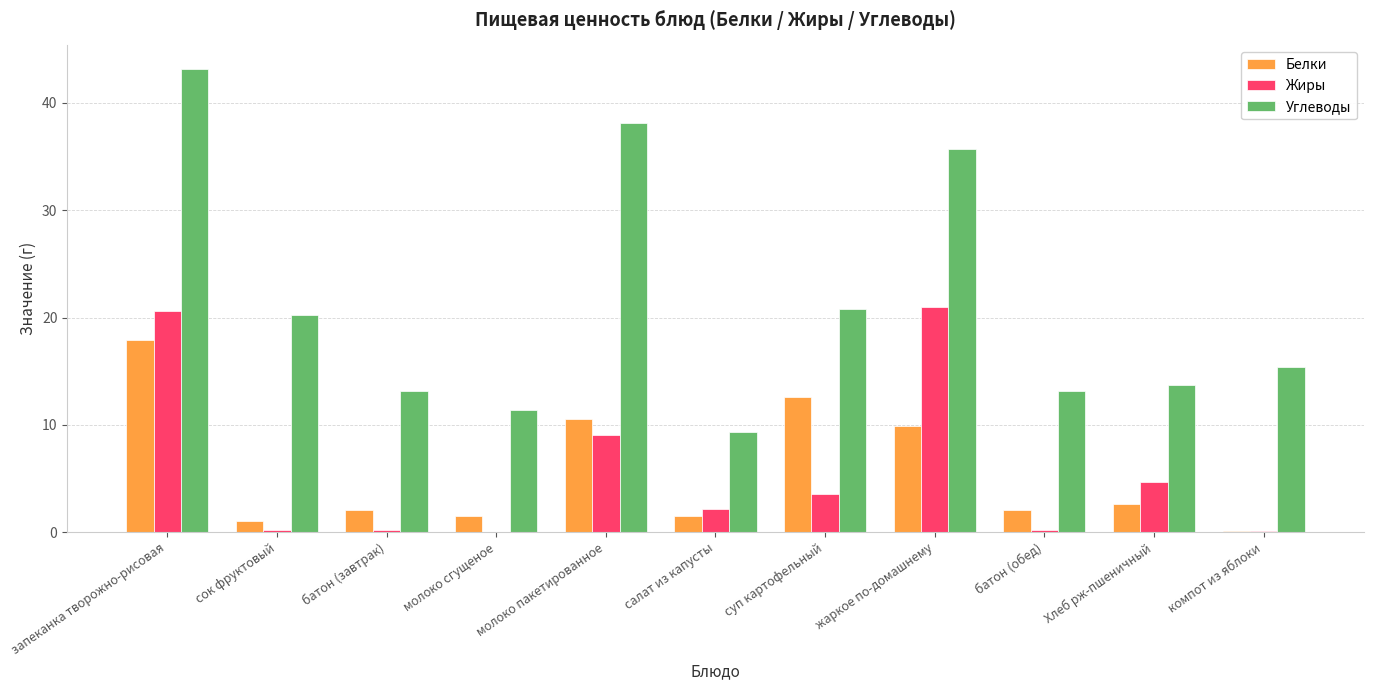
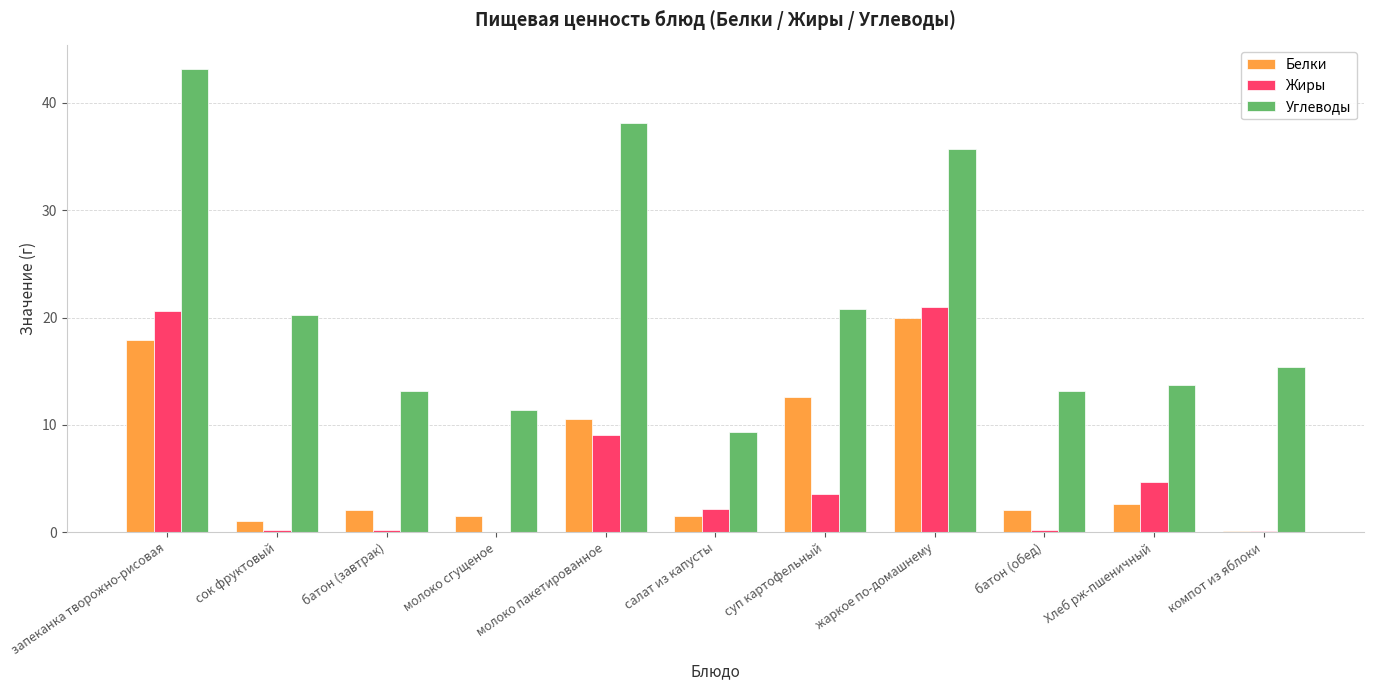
Белки, жаркое по-домашнему: 9.9 -> 20.0
